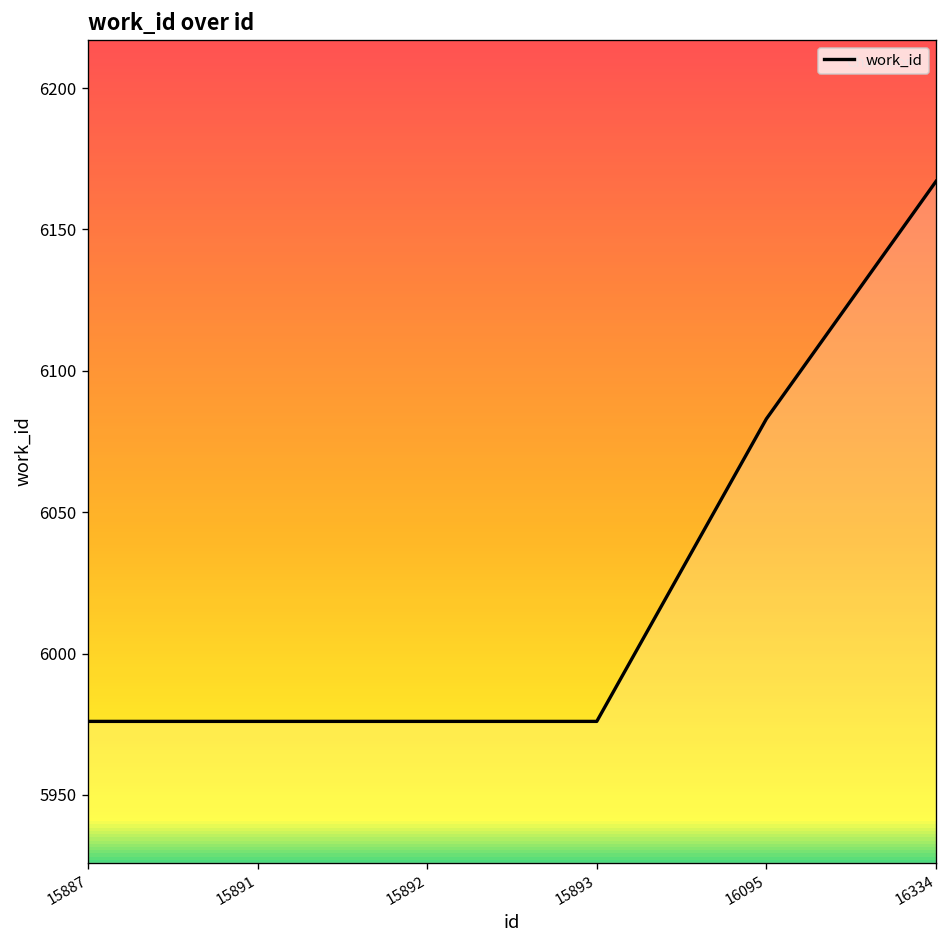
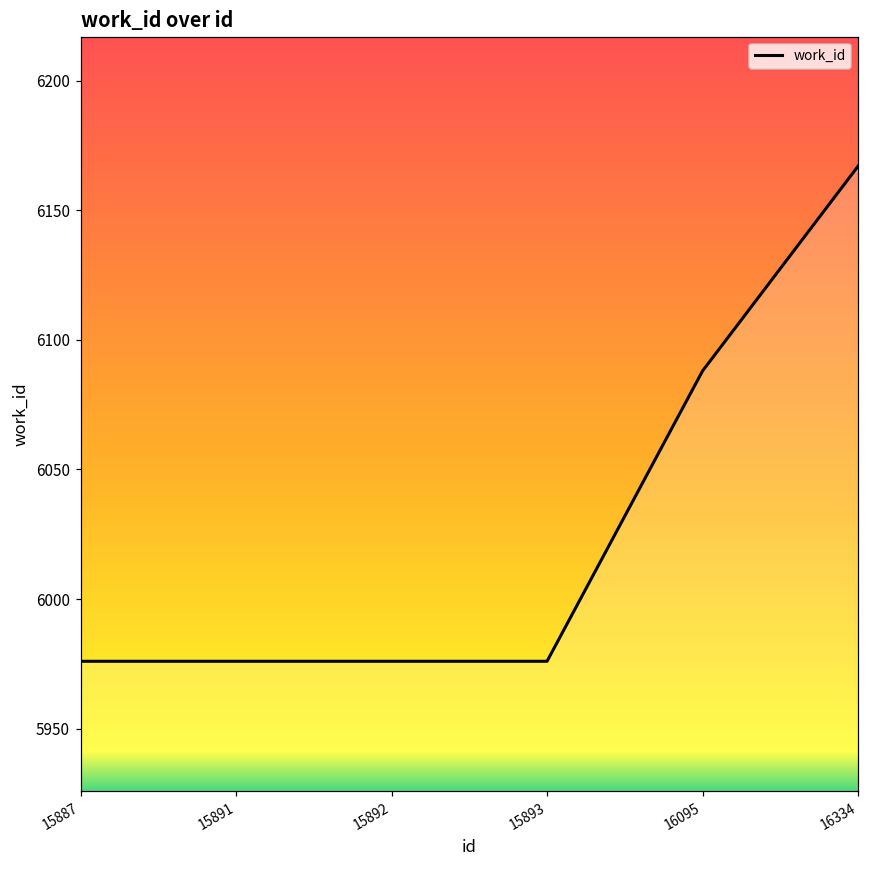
16095: 6083 -> 6088
